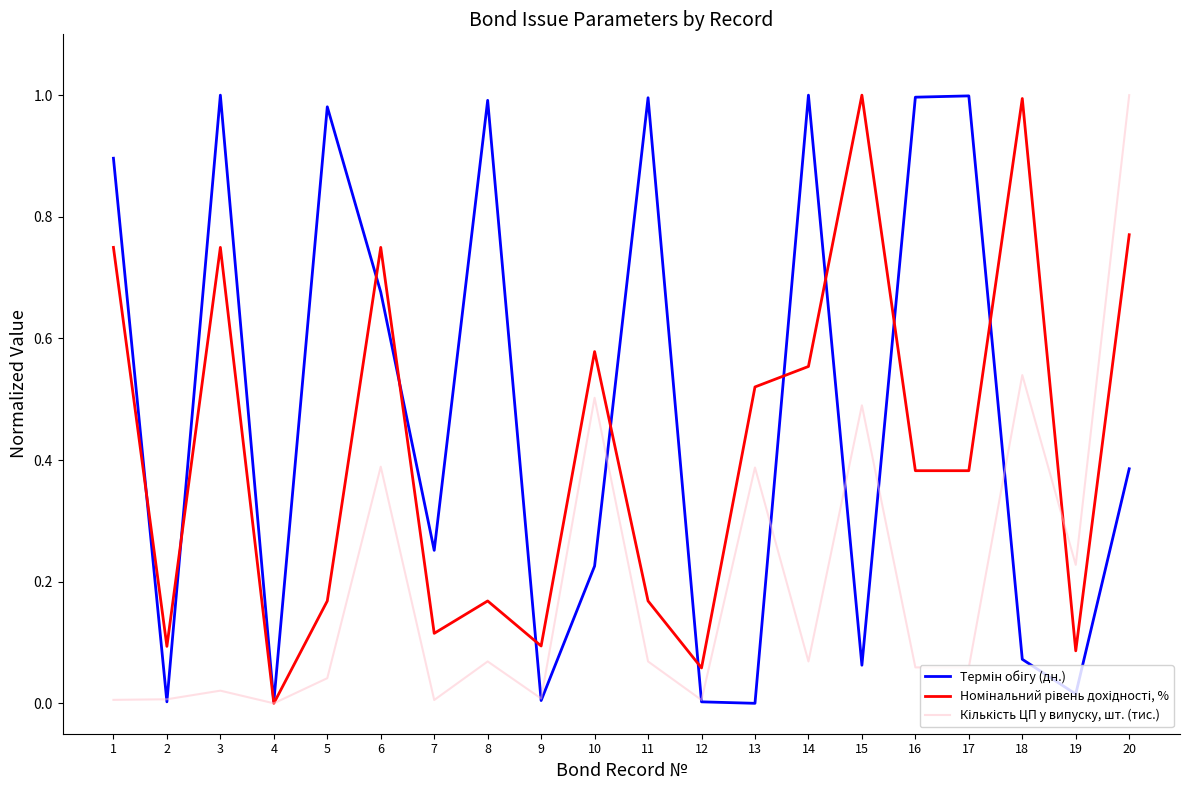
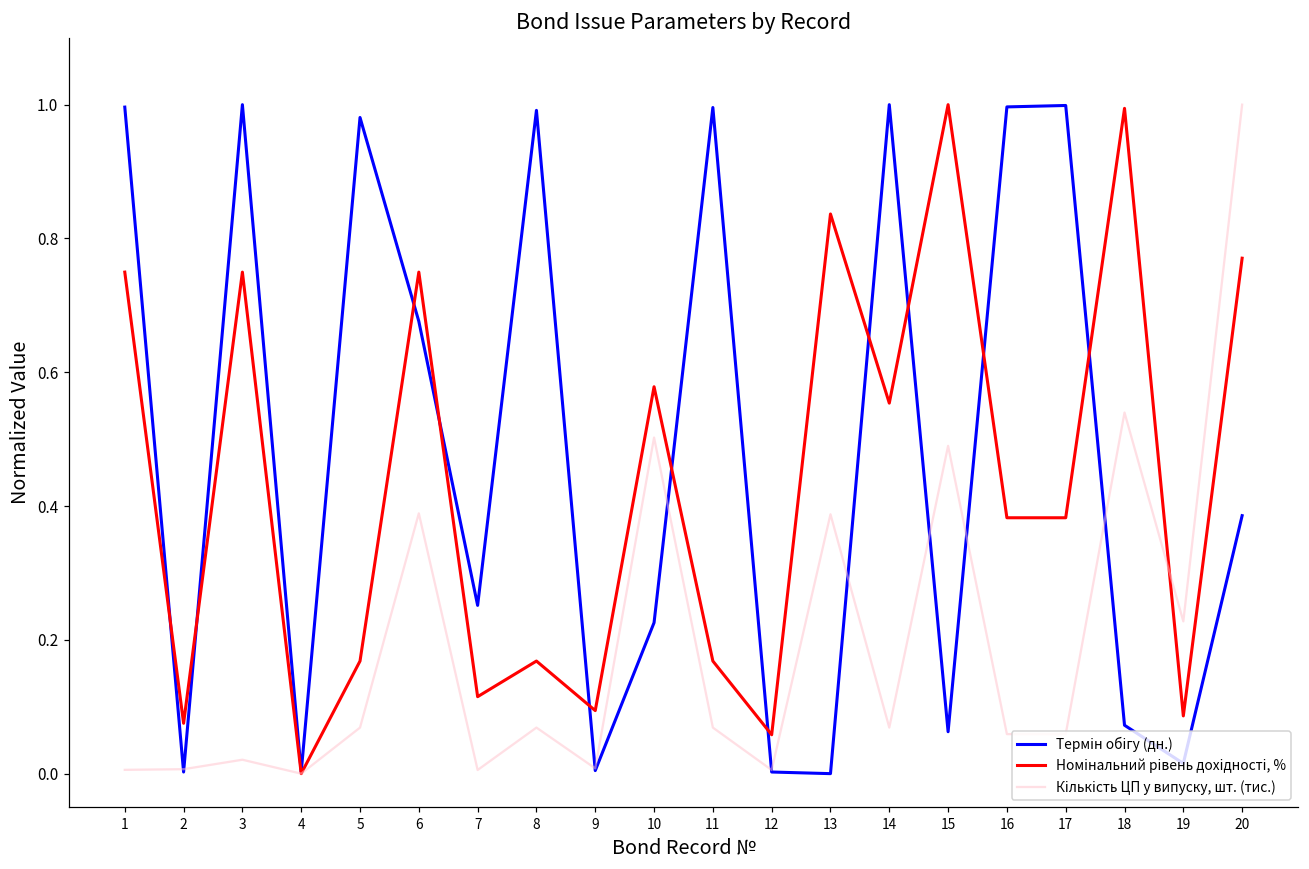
Термін обігу (дн.), 1: 0.90 -> 1.00
Номінальний рівень дохідності, %, 2: 0.09 -> 0.08
Кількість ЦП у випуску, шт. (тис.), 5: 0.04 -> 0.07
Номінальний рівень дохідності, %, 13: 0.52 -> 0.84
